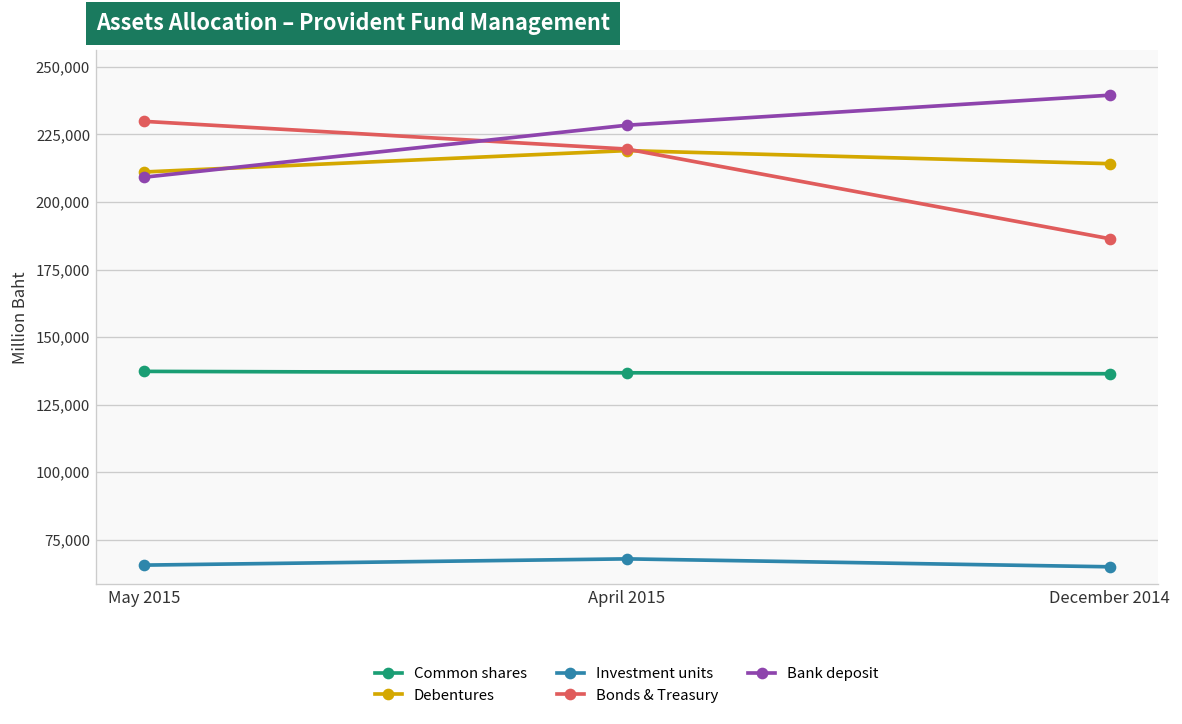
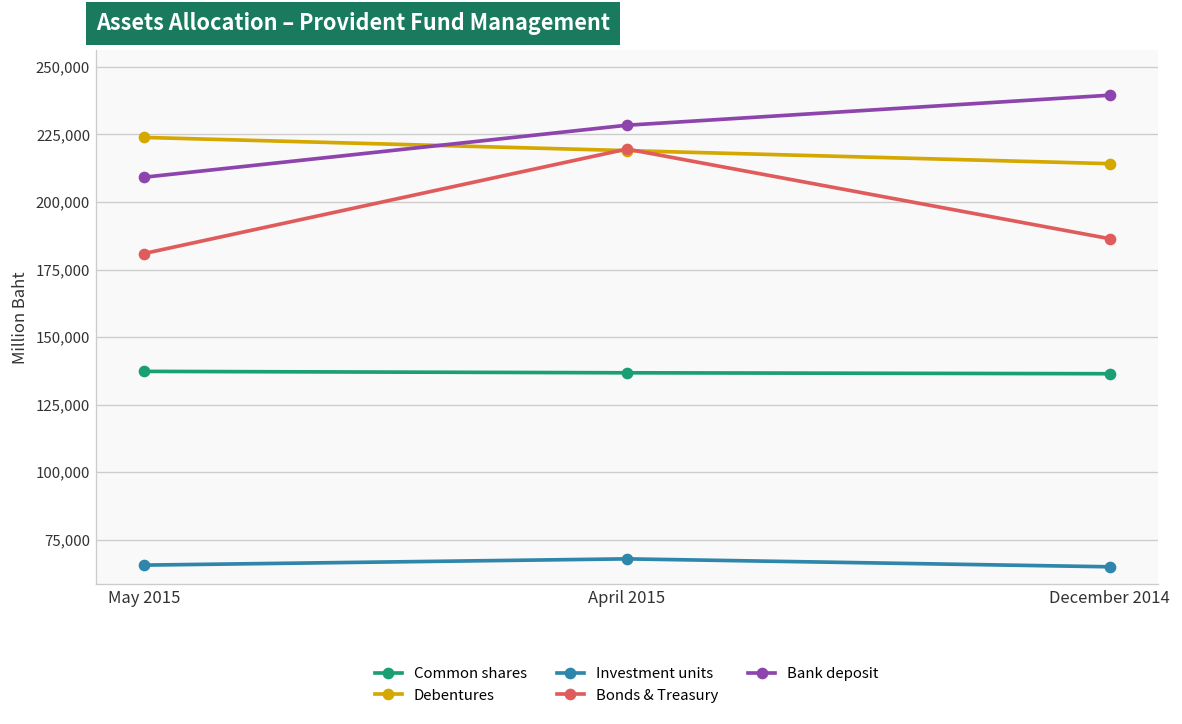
Debentures, May 2015: 211,000 -> 224,000
Bonds & Treasury, May 2015: 230,000 -> 181,000
